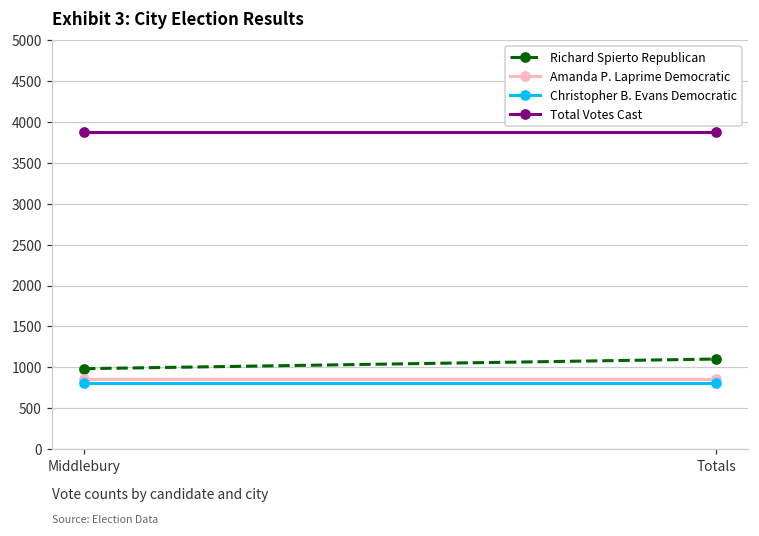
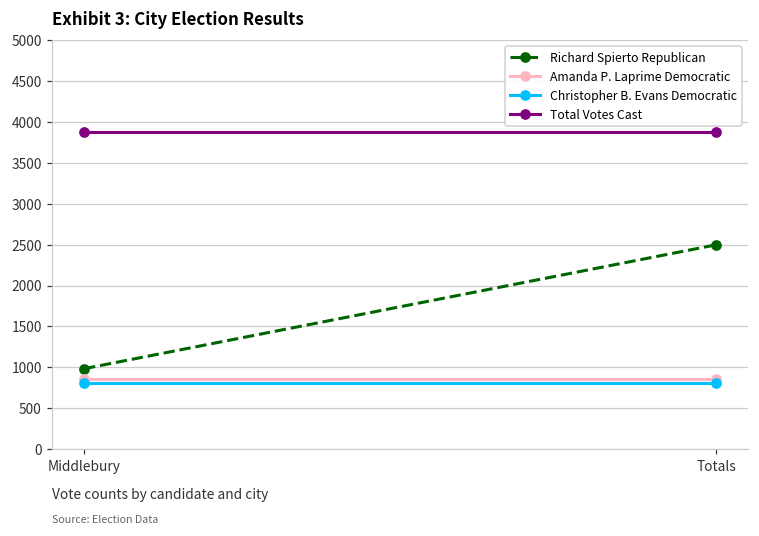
Richard Spierto Republican, Totals: 1100 -> 2500
